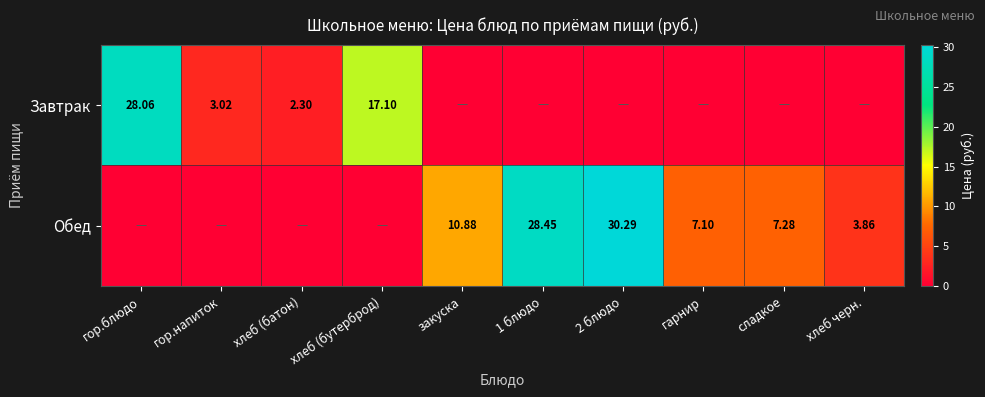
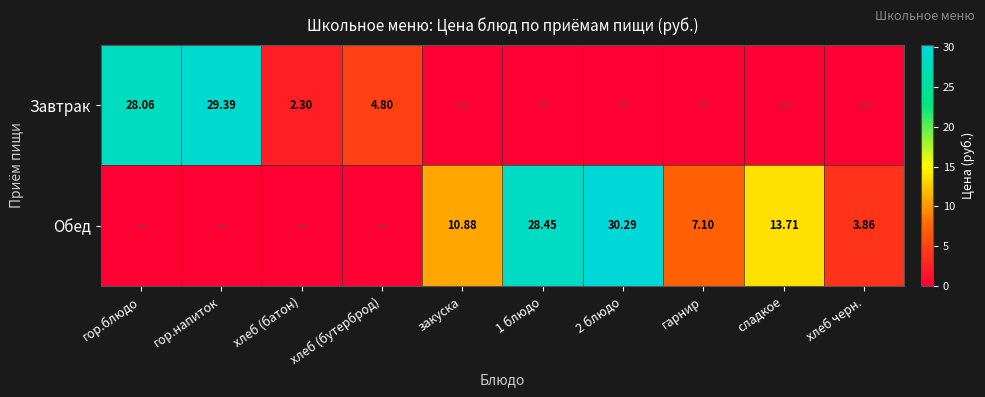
Завтрак, гор.напиток: 3.02 -> 29.39
Завтрак, хлеб (бутерброд): 17.10 -> 4.80
Обед, сладкое: 7.28 -> 13.71
